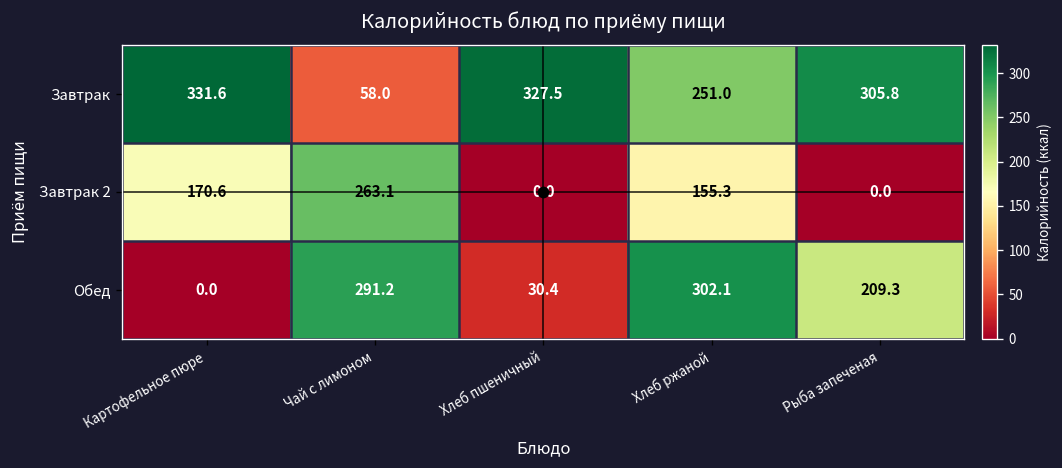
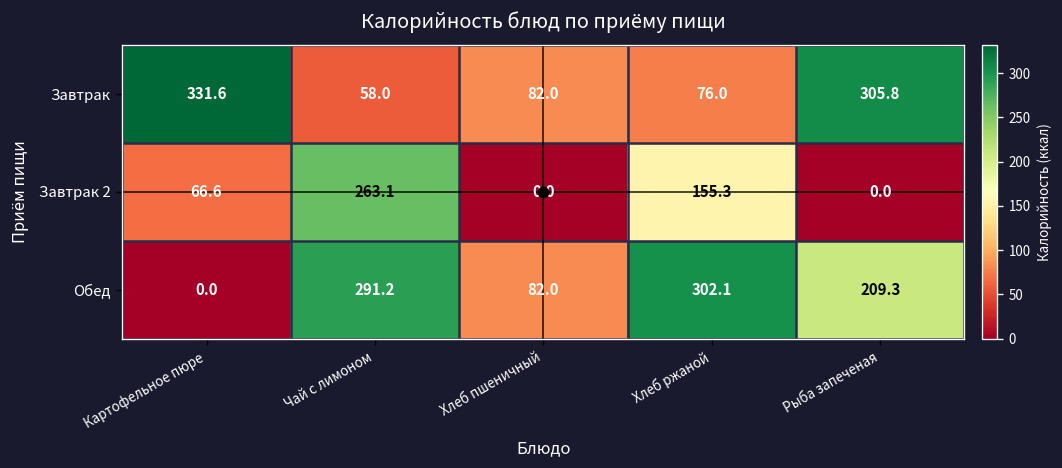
Завтрак, Хлеб пшеничный: 327.5 -> 82.0
Завтрак, Хлеб ржаной: 251.0 -> 76.0
Завтрак 2, Картофельное пюре: 170.6 -> 66.6
Обед, Хлеб пшеничный: 30.4 -> 82.0
